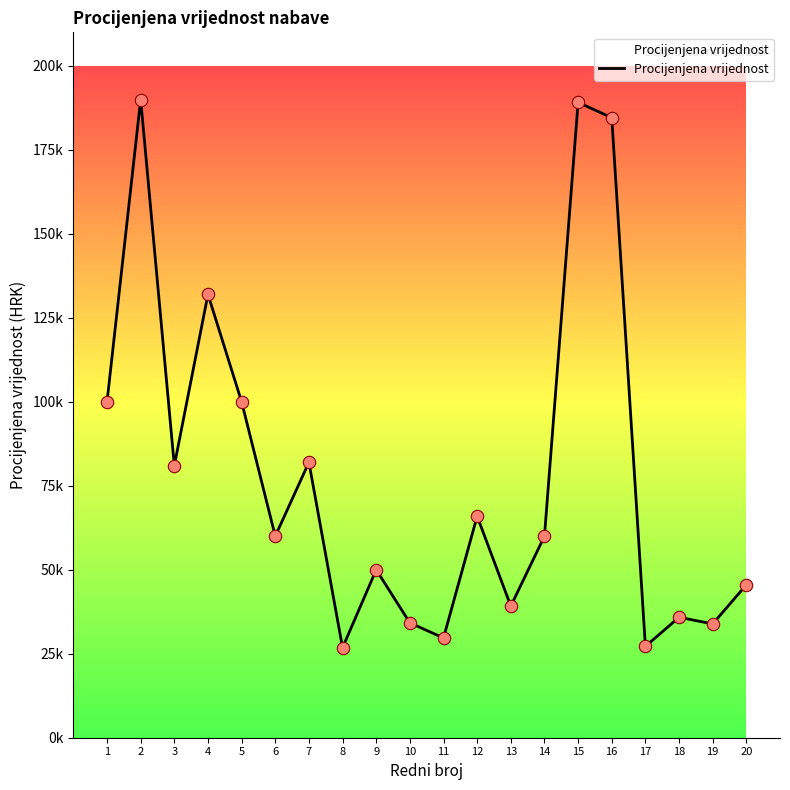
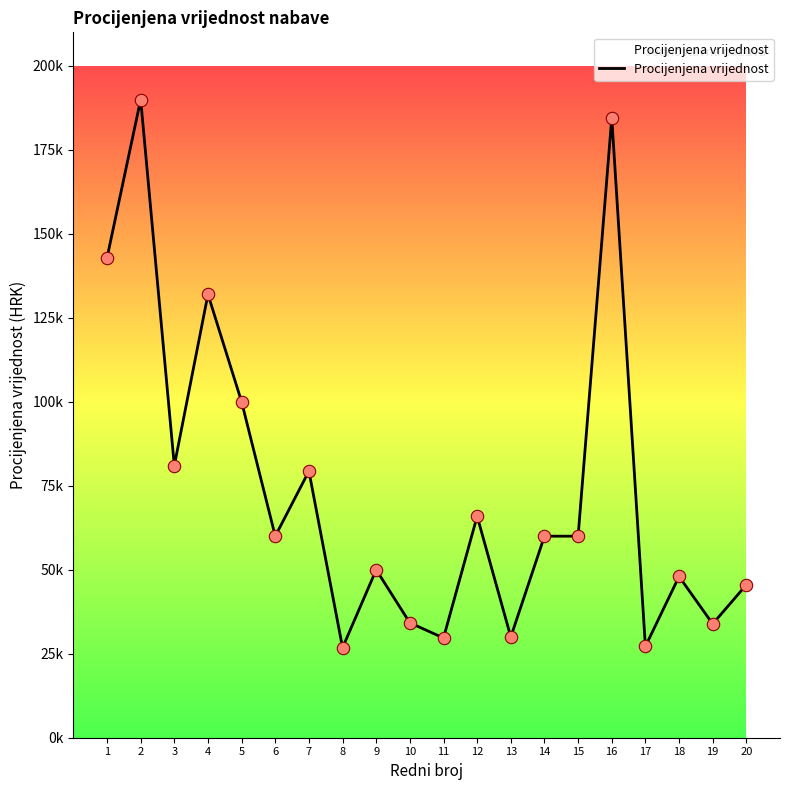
1: 100000 -> 143000
7: 82000 -> 79000
13: 39000 -> 30000
15: 189000 -> 60000
18: 36000 -> 48000
